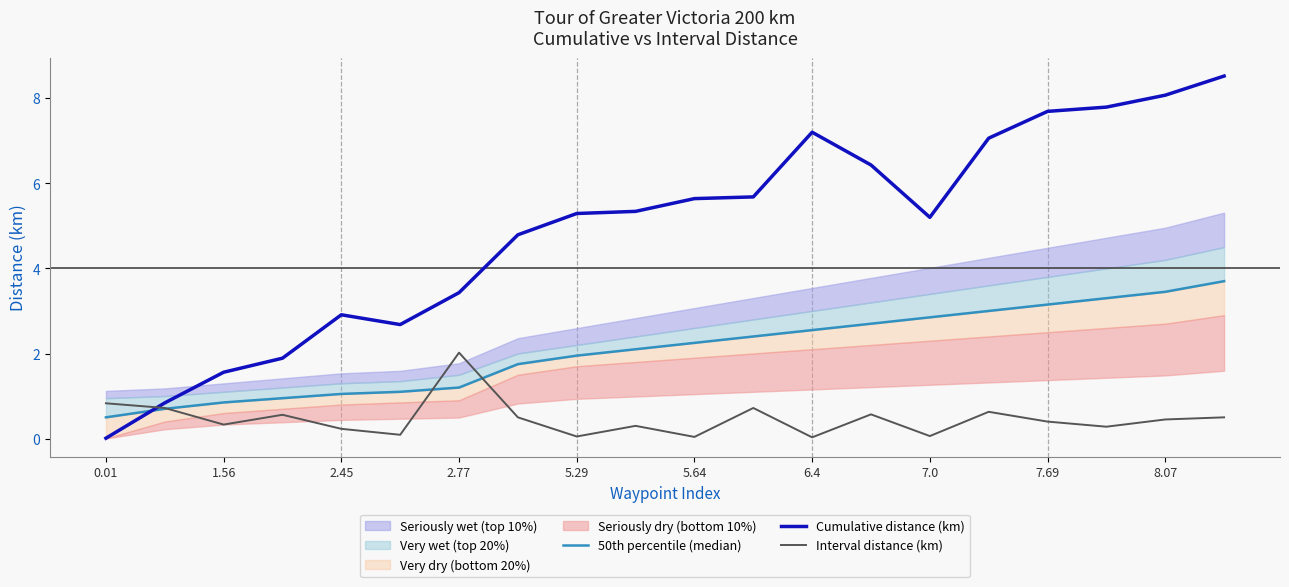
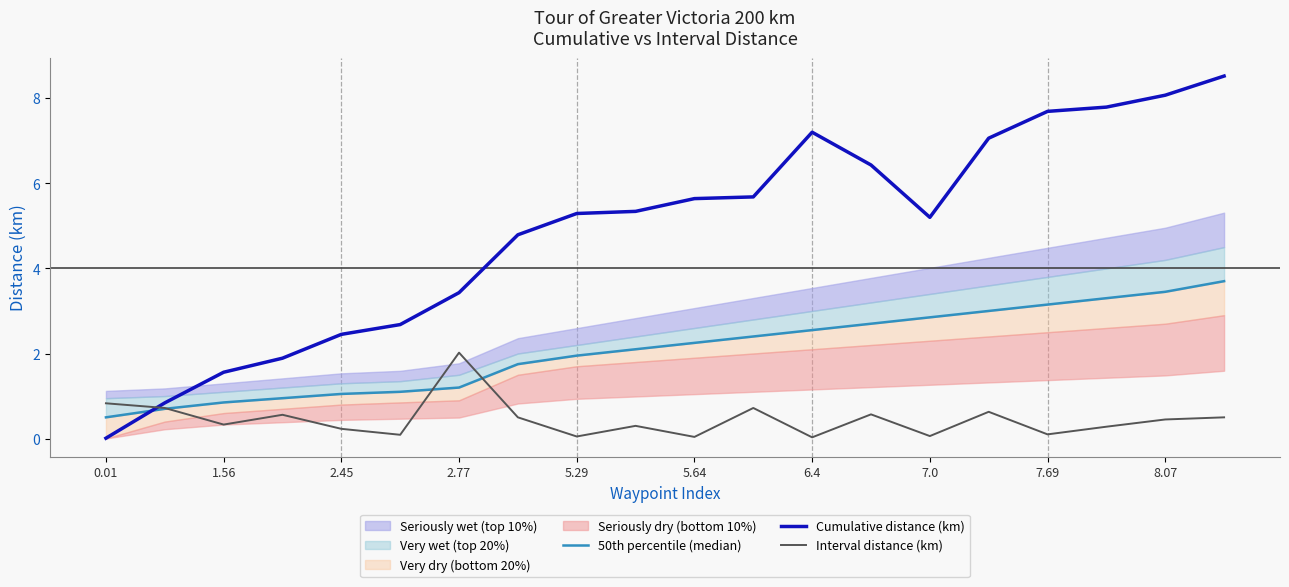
Cumulative distance (km), 2.45: 2.9 -> 2.5
Interval distance (km), 7.69: 0.4 -> 0.1
